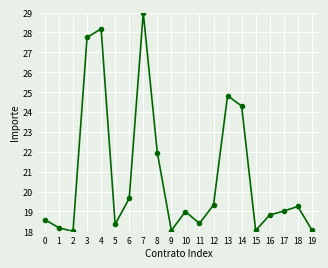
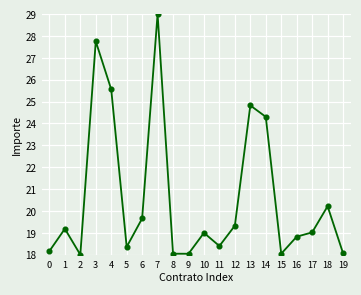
0: 18.6 -> 18.2
1: 18.2 -> 19.2
4: 28.2 -> 25.6
8: 22.0 -> 18.0
18: 19.3 -> 20.2
